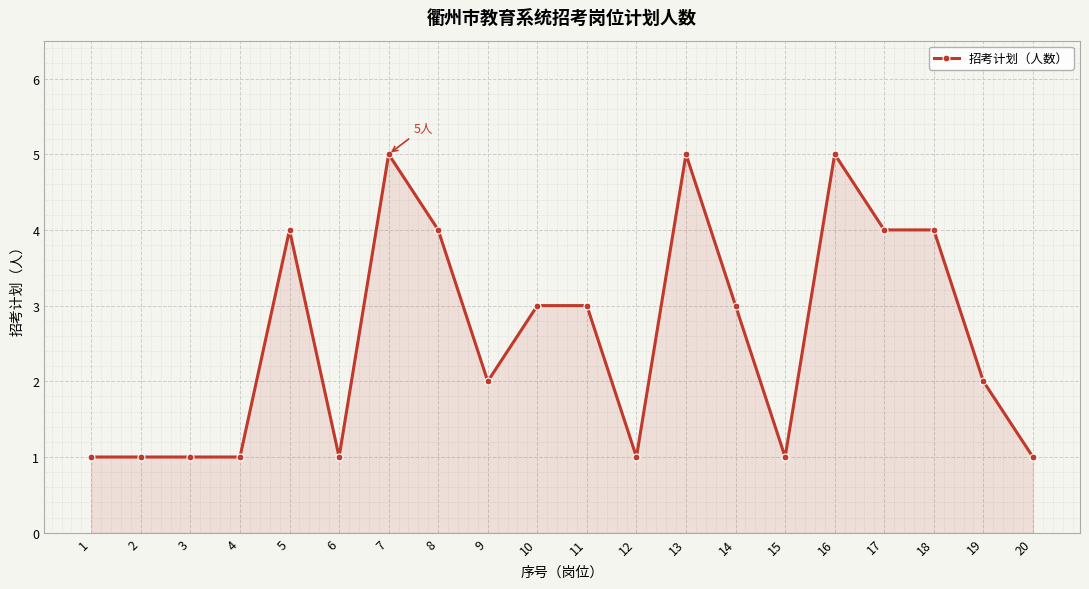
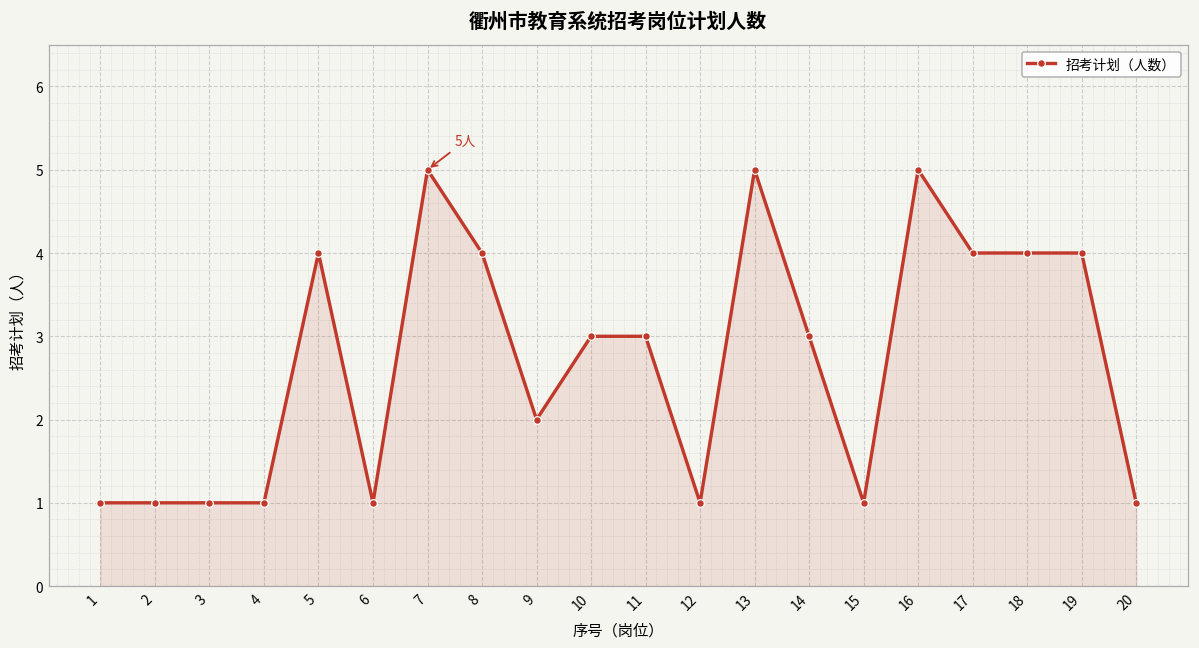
19: 2 -> 4
